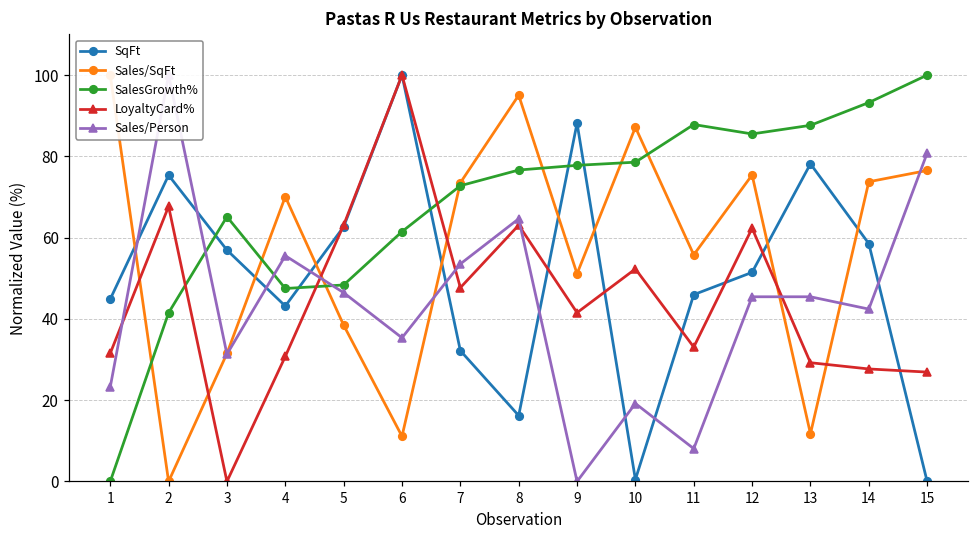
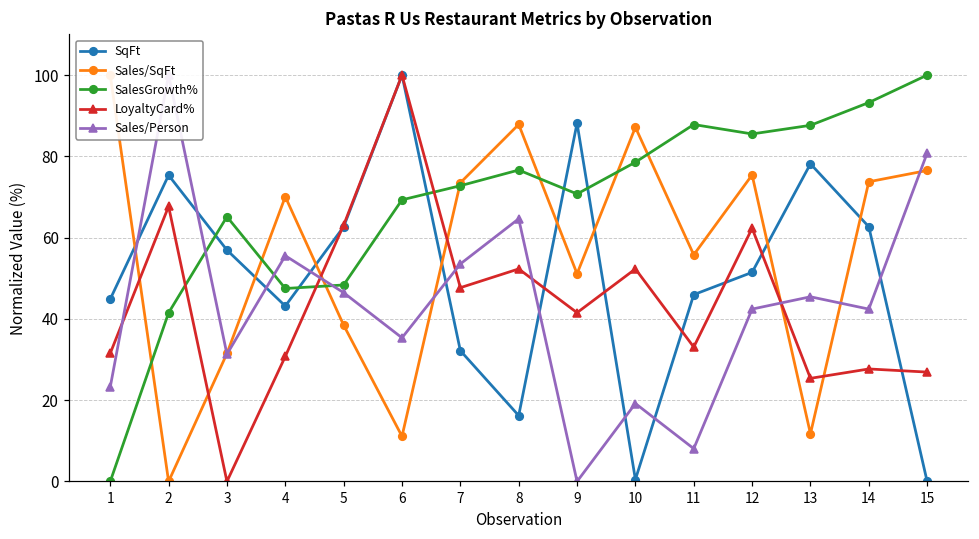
SalesGrowth%, 6: 61 -> 69
Sales/SqFt, 8: 95 -> 88
LoyaltyCard%, 8: 63 -> 52
SalesGrowth%, 9: 78 -> 71
Sales/Person, 12: 45 -> 42
LoyaltyCard%, 13: 29 -> 25
SqFt, 14: 59 -> 63
